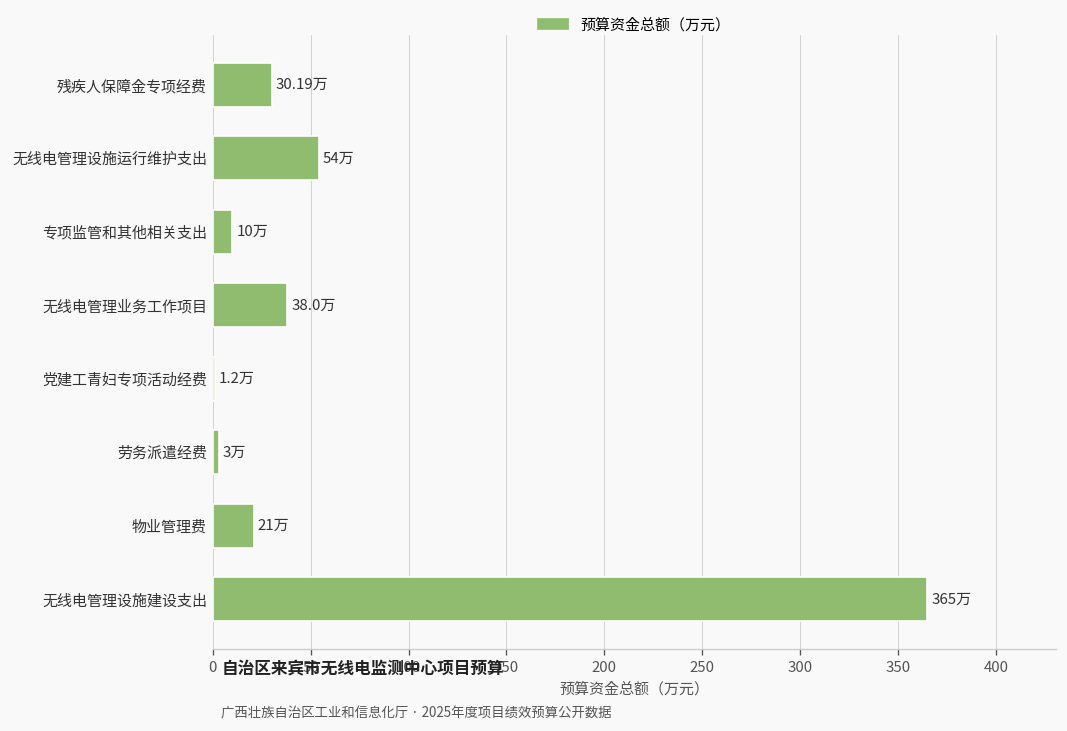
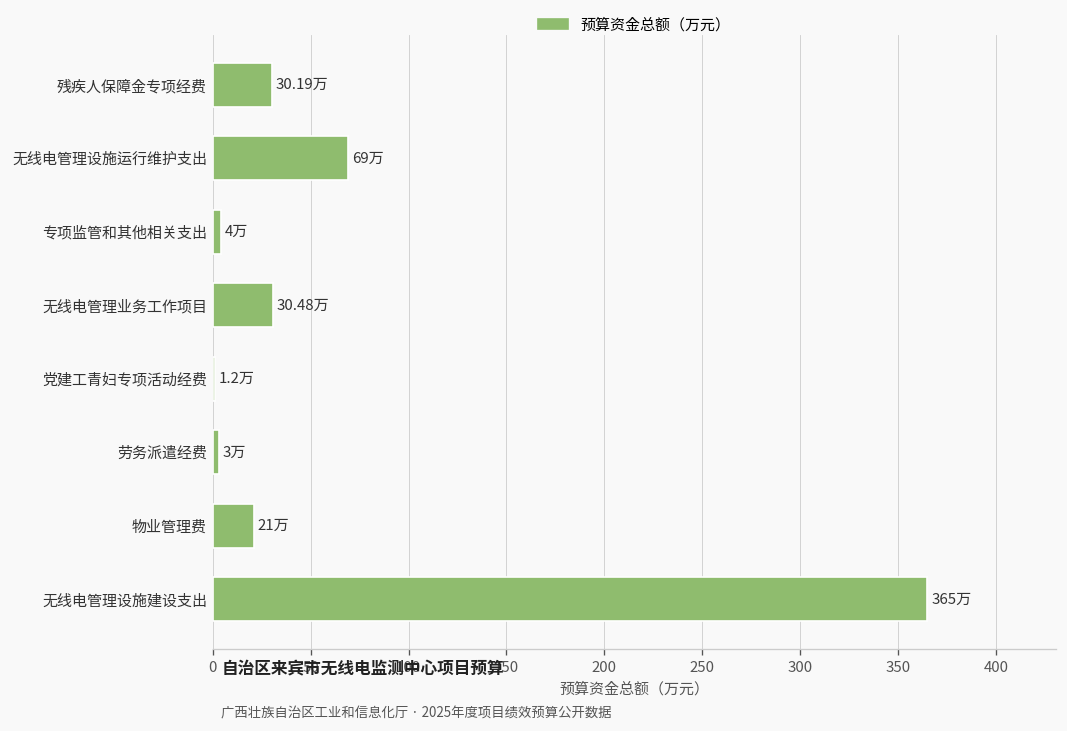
无线电管理设施运行维护支出: 54万 -> 69万
专项监管和其他相关支出: 10万 -> 4万
无线电管理业务工作项目: 38.0万 -> 30.48万
